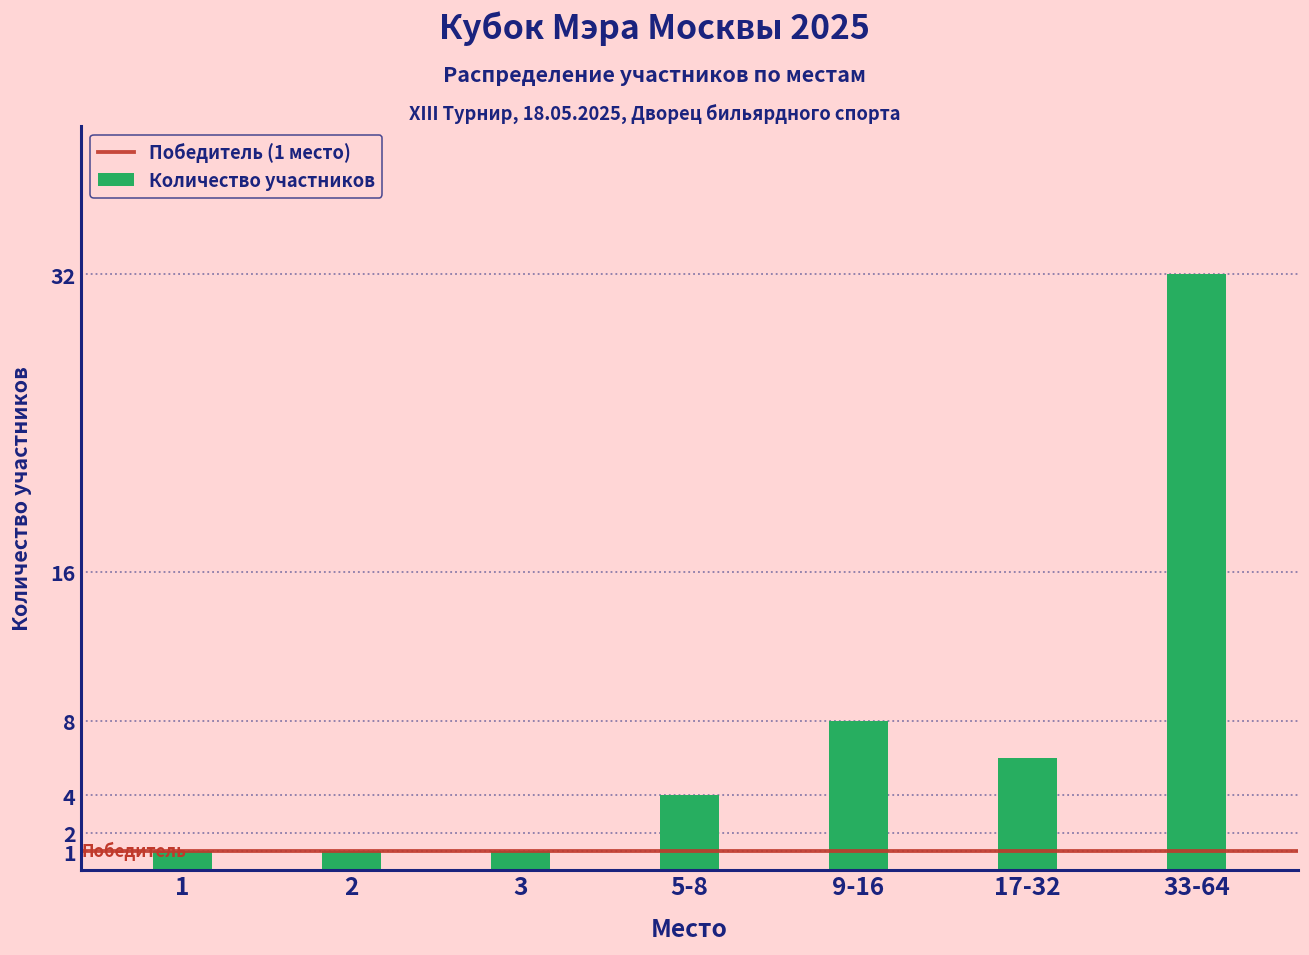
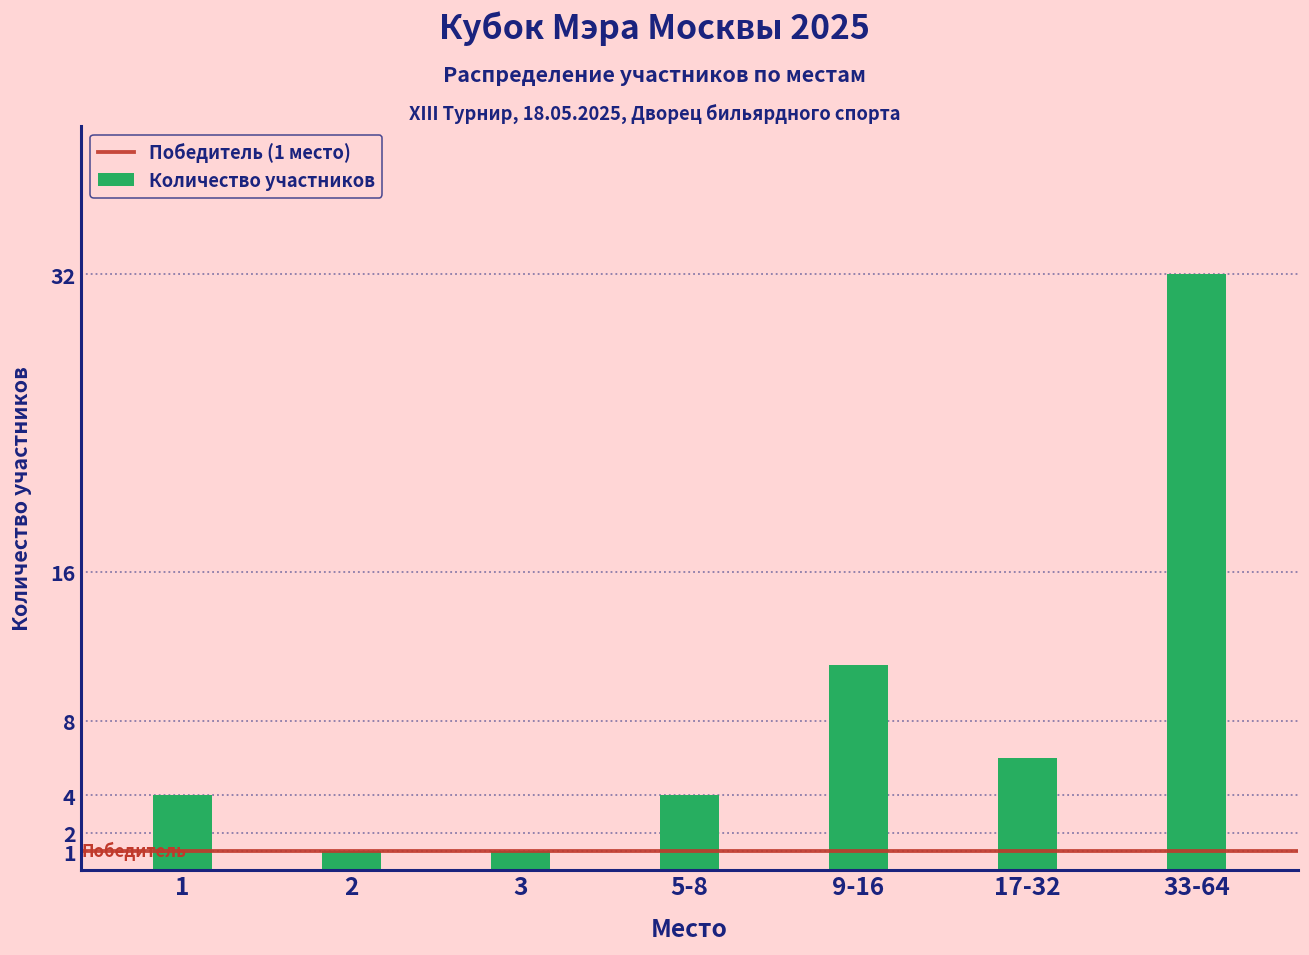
1: 1 -> 4
9-16: 8 -> 11
